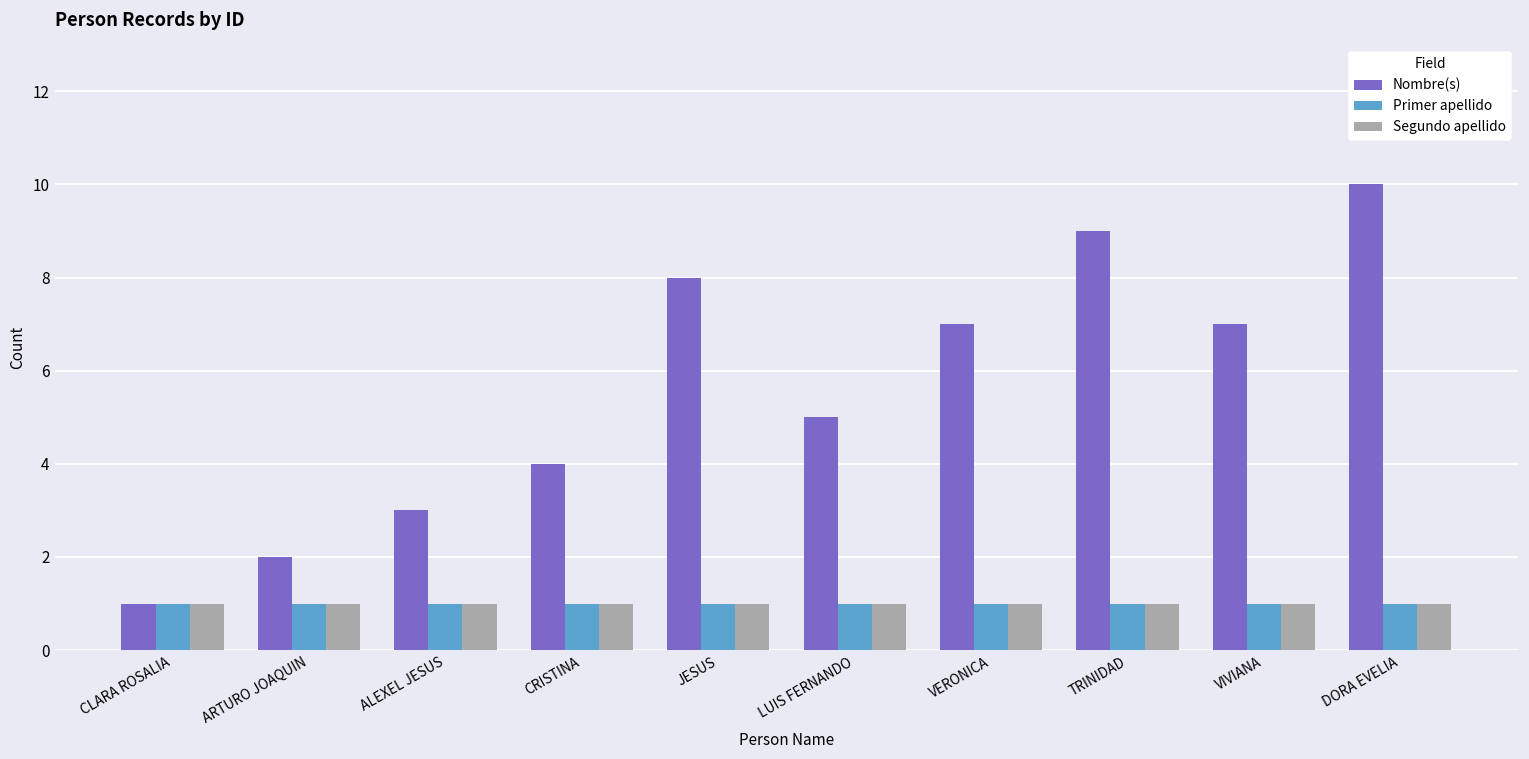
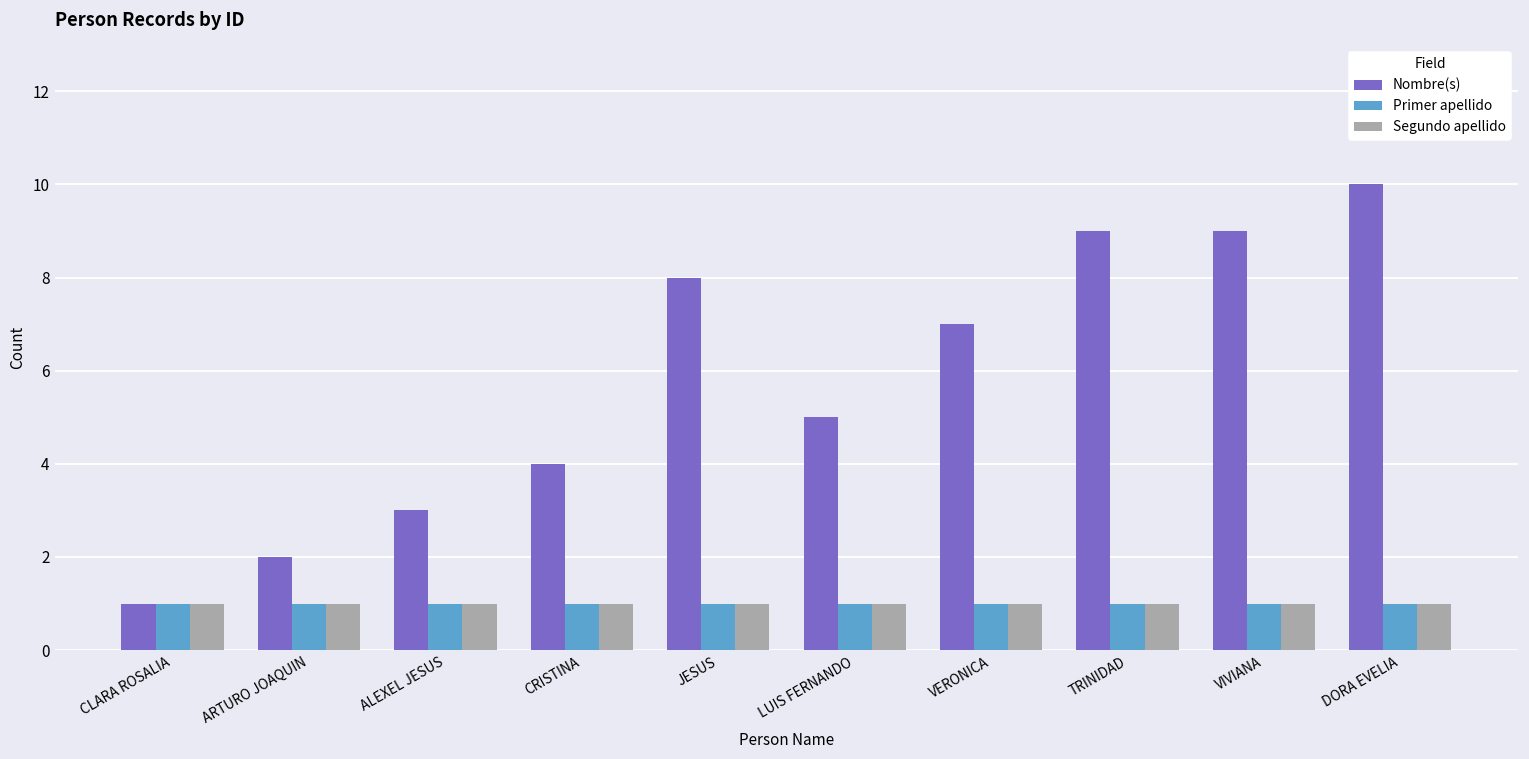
Nombre(s), VIVIANA: 7 -> 9
